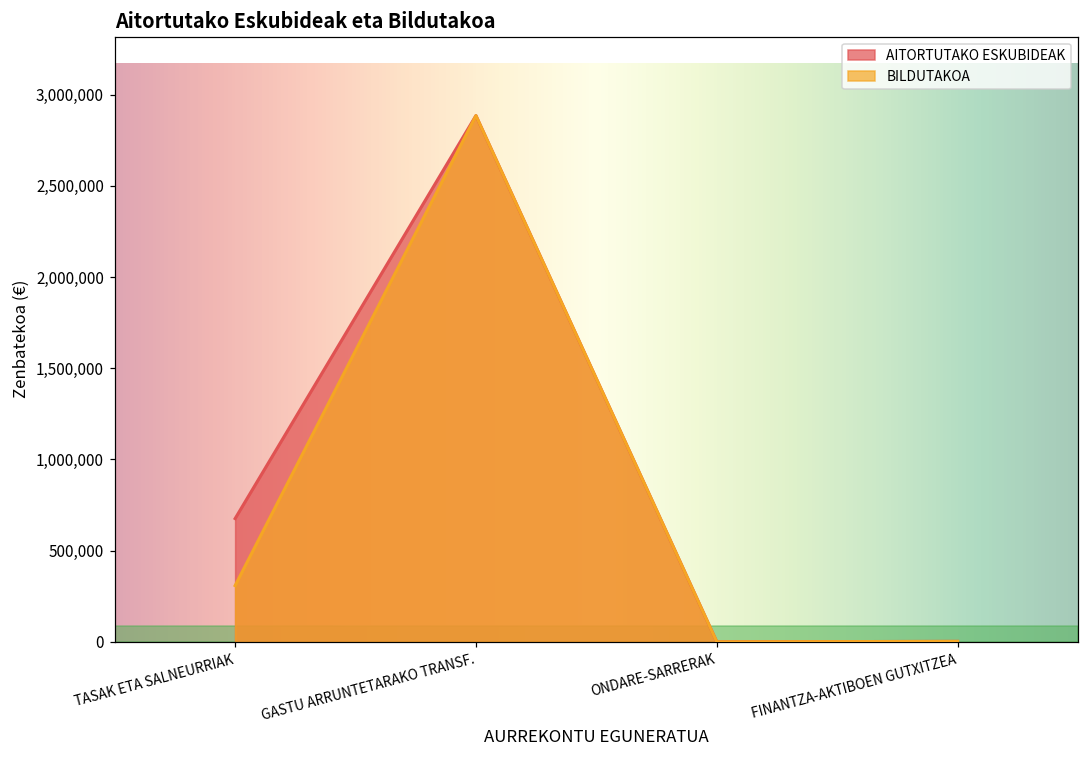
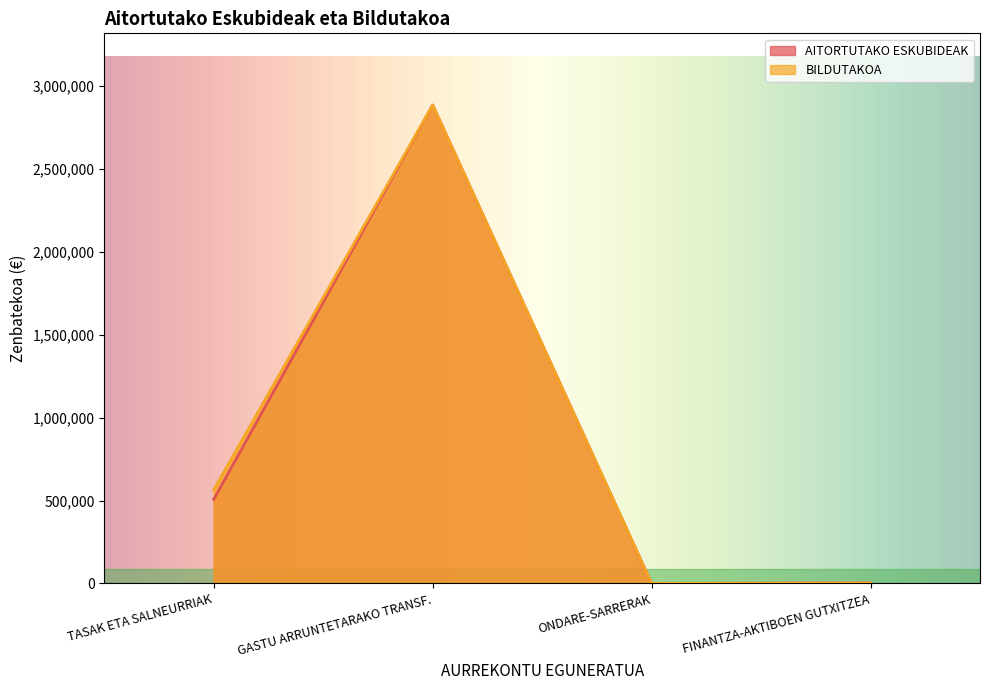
AITORTUTAKO ESKUBIDEAK, TASAK ETA SALNEURRIAK: 680,000 -> 510,000
BILDUTAKOA, TASAK ETA SALNEURRIAK: 310,000 -> 560,000
